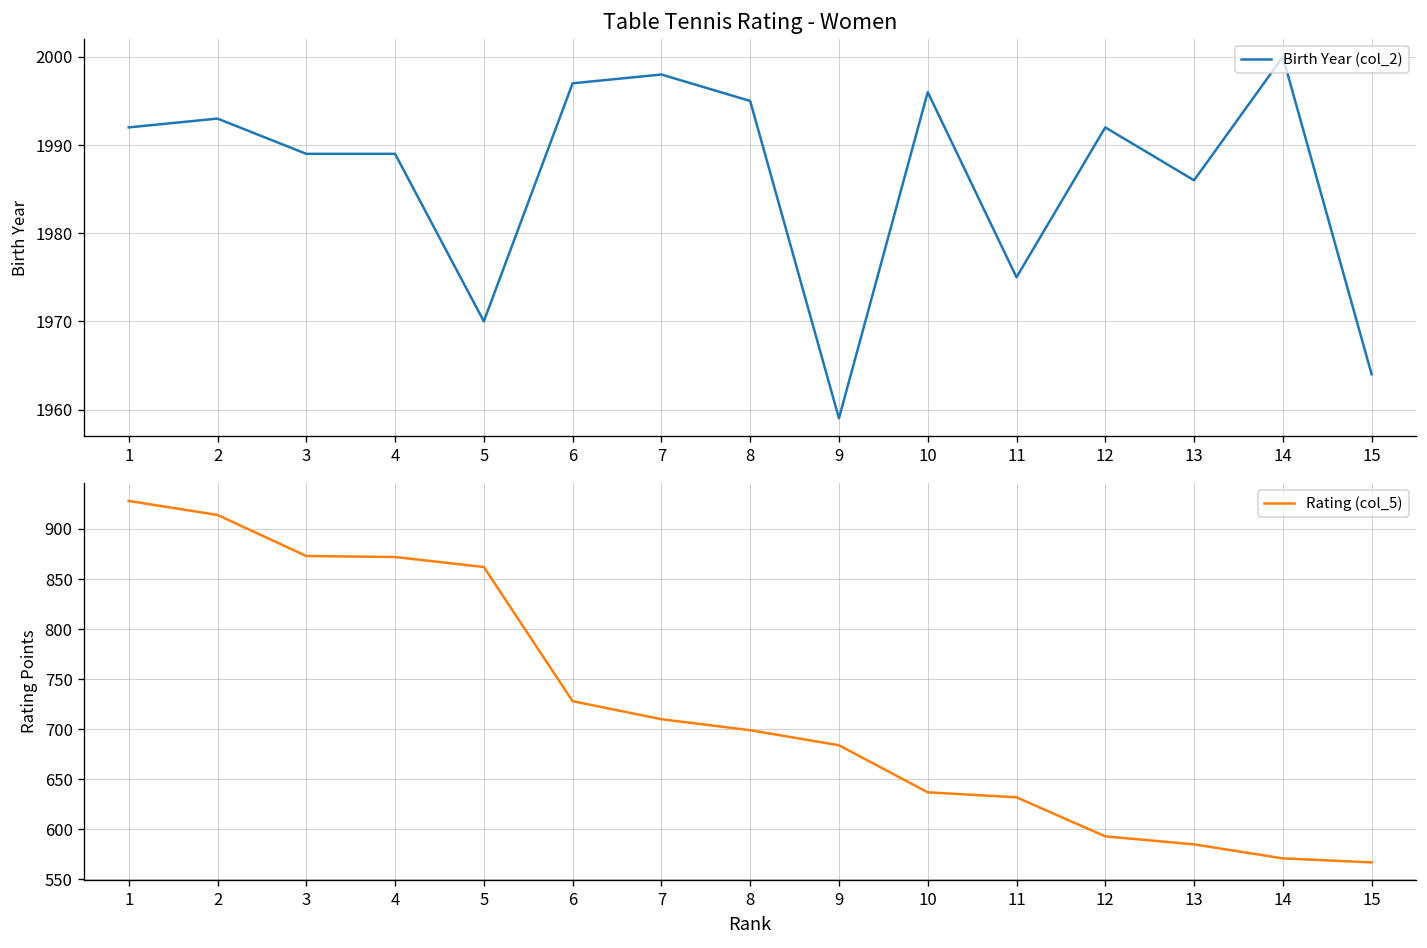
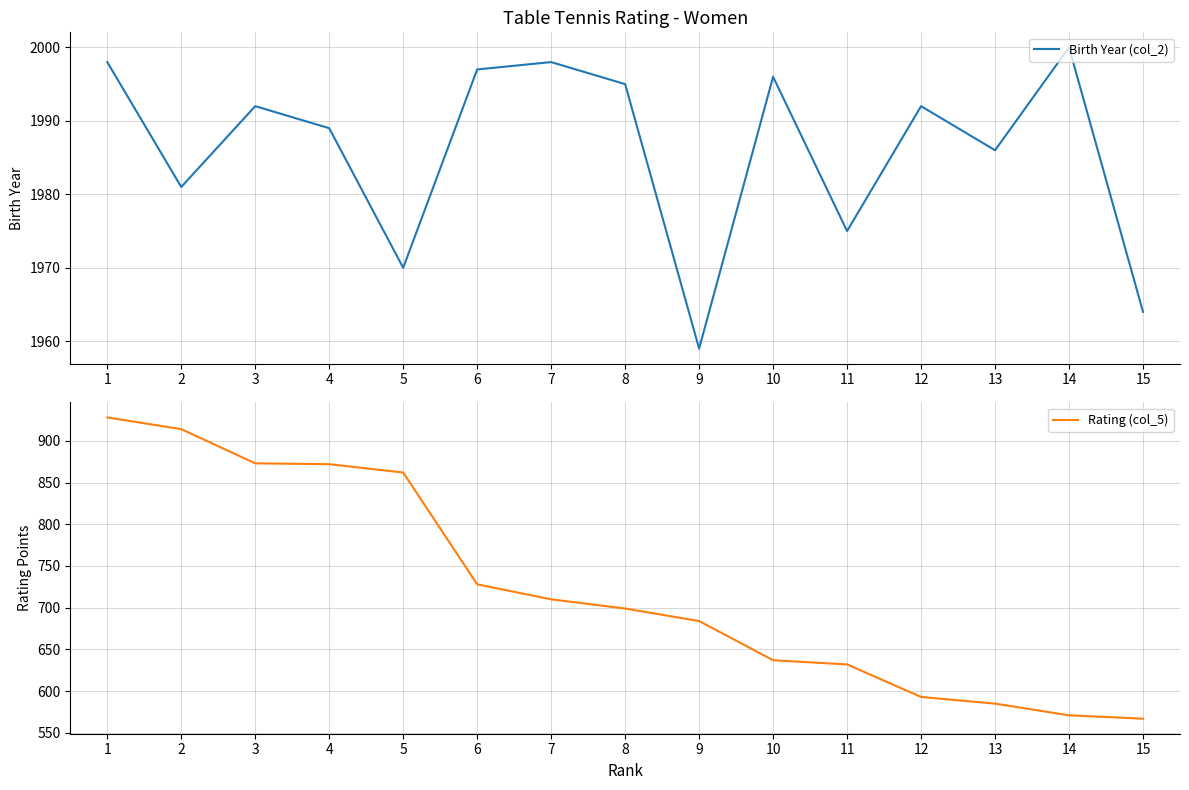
Table Tennis Rating - Women, 1: 1992 -> 1998
Table Tennis Rating - Women, 2: 1993 -> 1981
Table Tennis Rating - Women, 3: 1989 -> 1992
